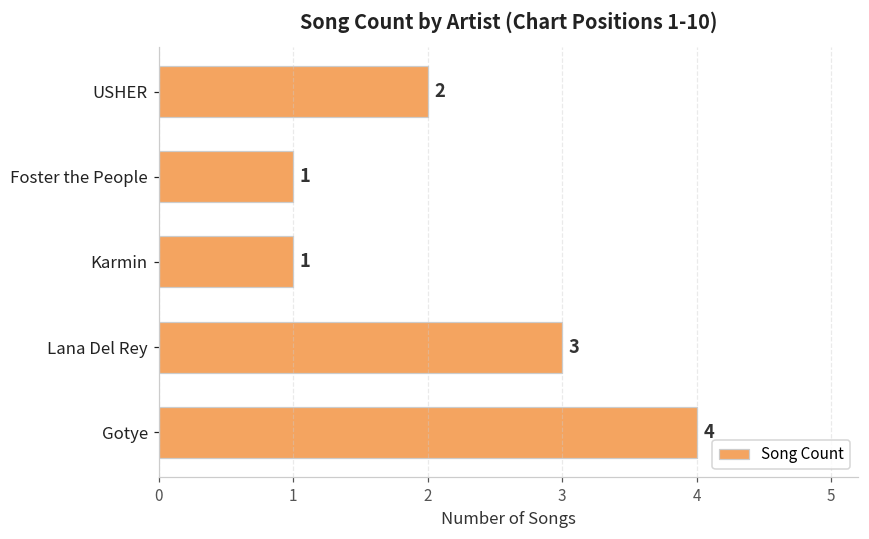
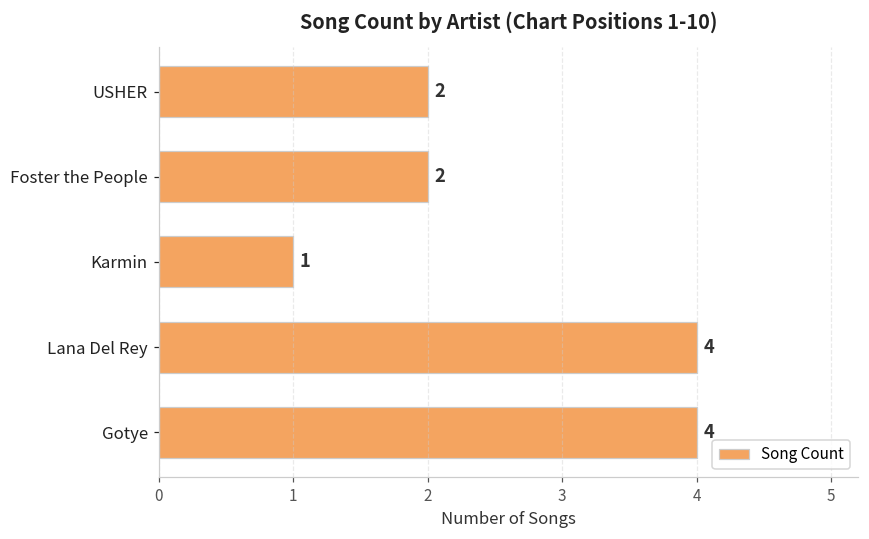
Foster the People: 1 -> 2
Lana Del Rey: 3 -> 4
